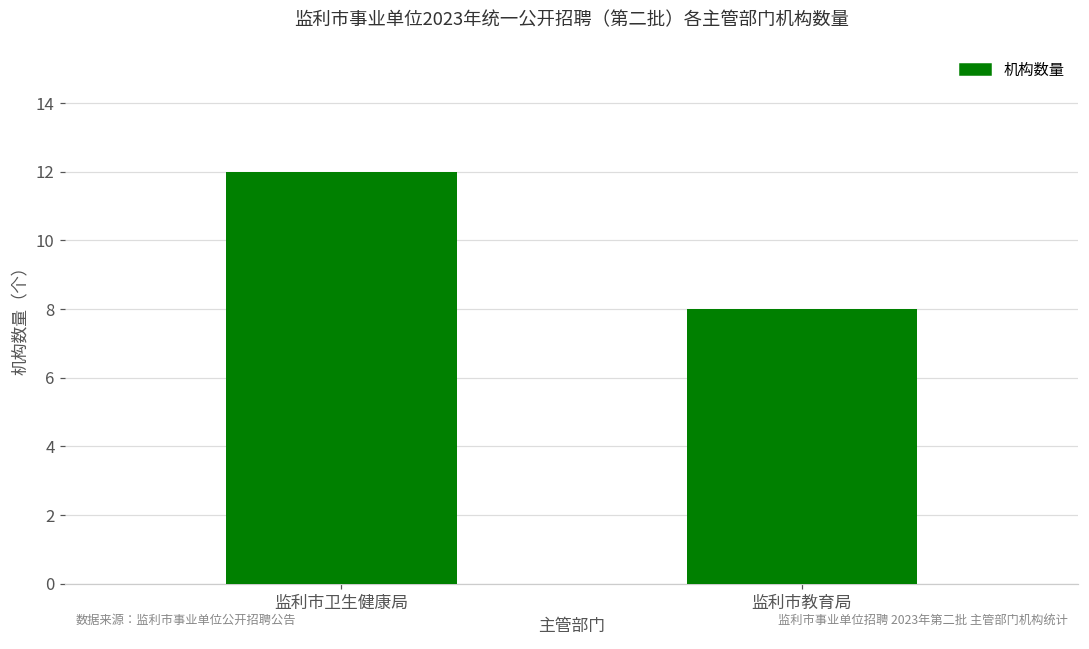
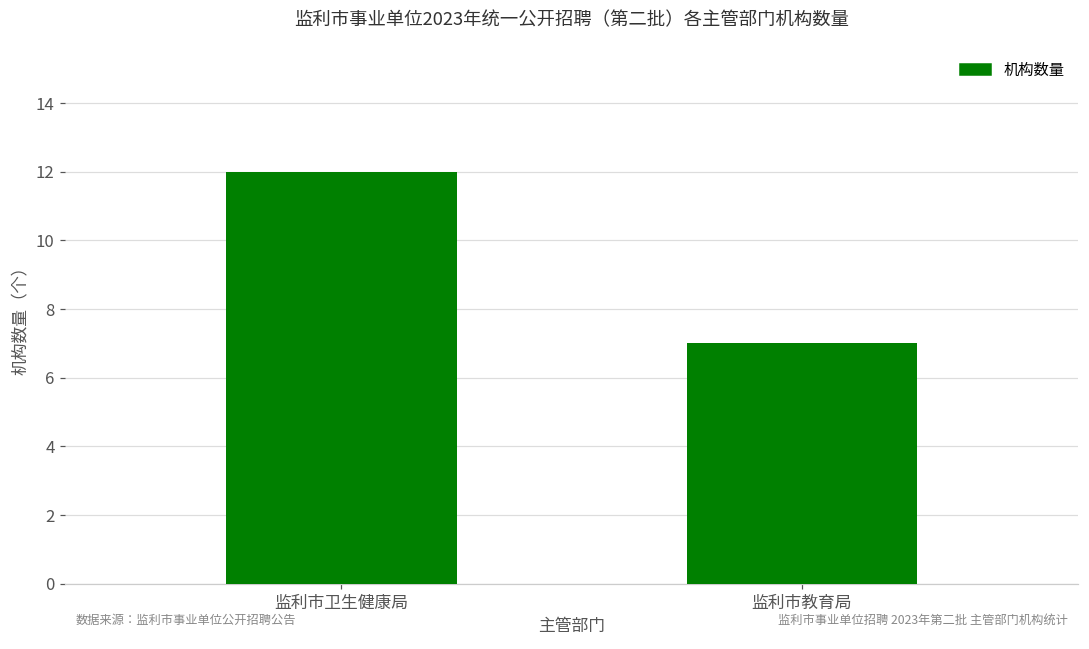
监利市教育局: 8 -> 7
